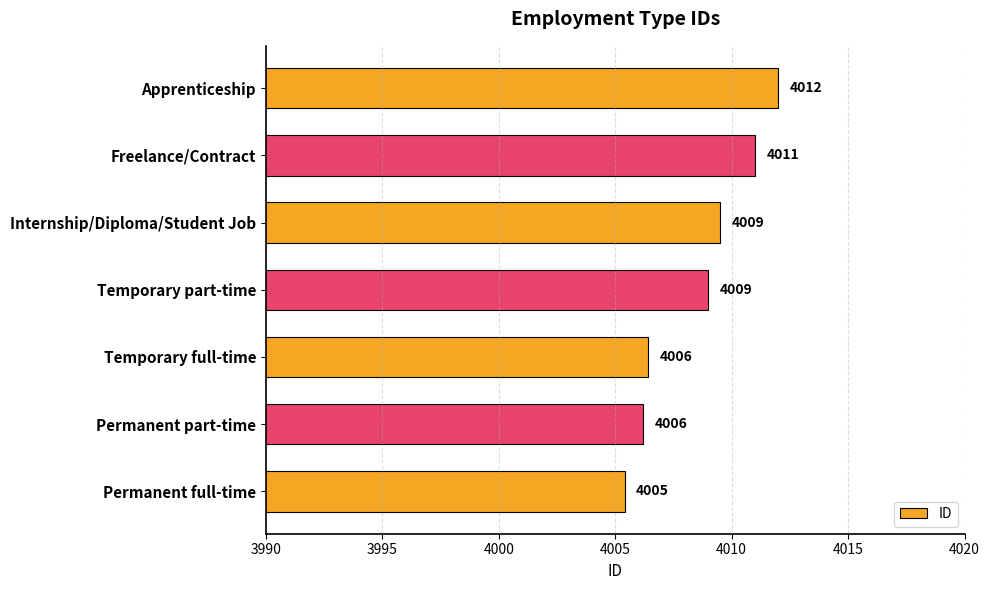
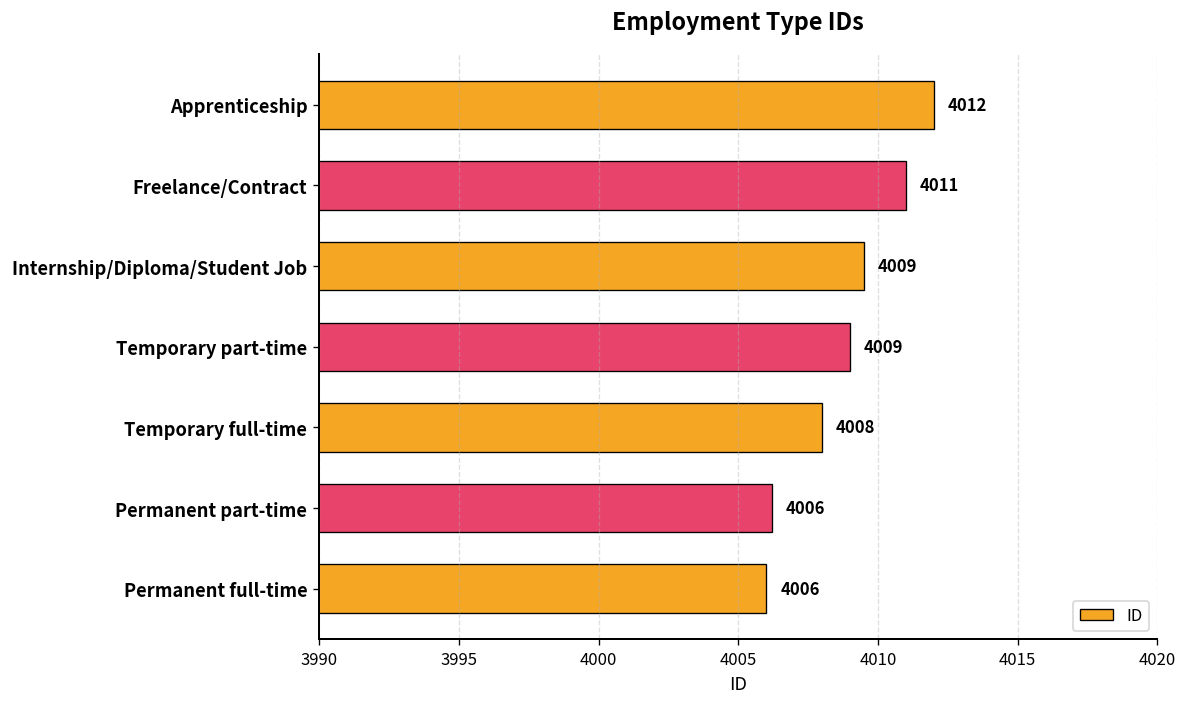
Temporary full-time: 4006 -> 4008
Permanent full-time: 4005 -> 4006
